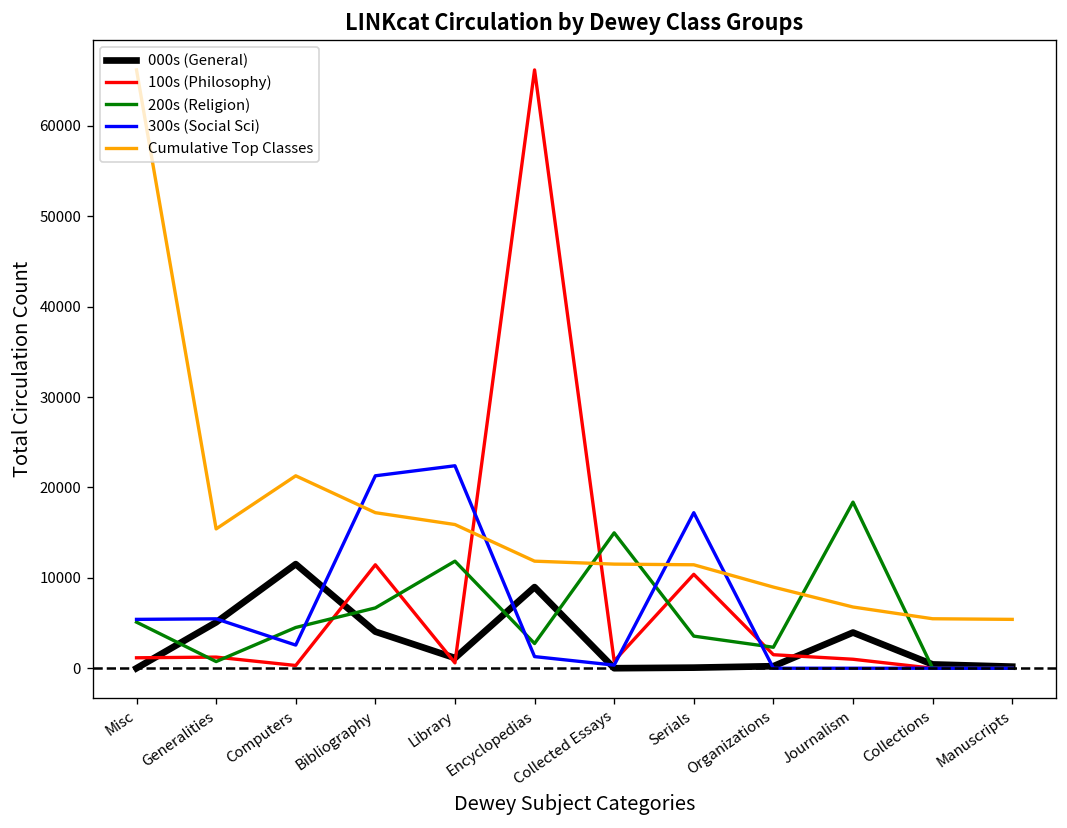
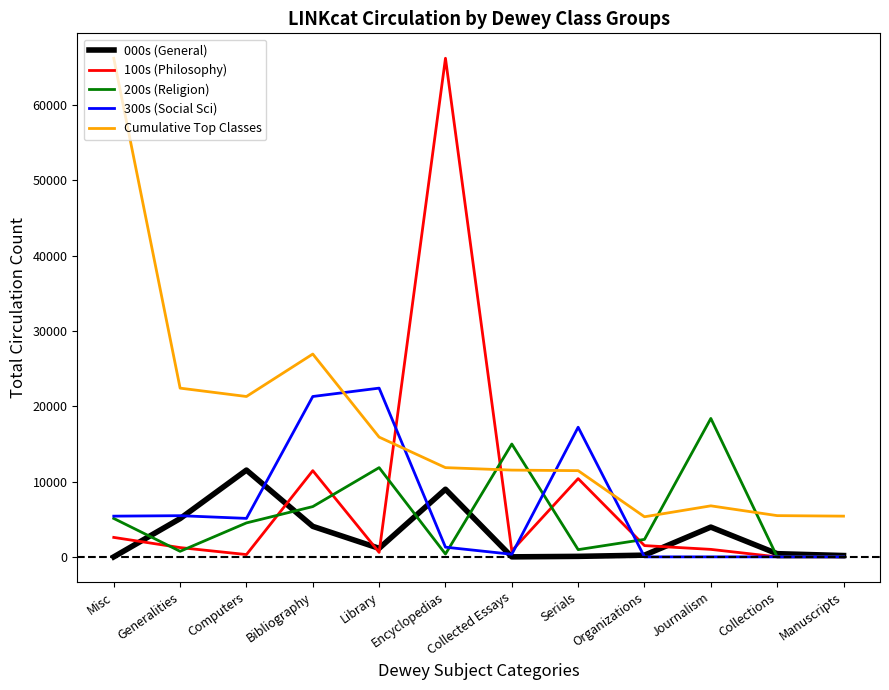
100s (Philosophy), Misc: 1000 -> 3000
Cumulative Top Classes, Generalities: 15000 -> 22000
300s (Social Sci), Computers: 3000 -> 5000
Cumulative Top Classes, Bibliography: 17000 -> 27000
200s (Religion), Encyclopedias: 3000 -> 0
200s (Religion), Serials: 4000 -> 1000
Cumulative Top Classes, Organizations: 9000 -> 5000
